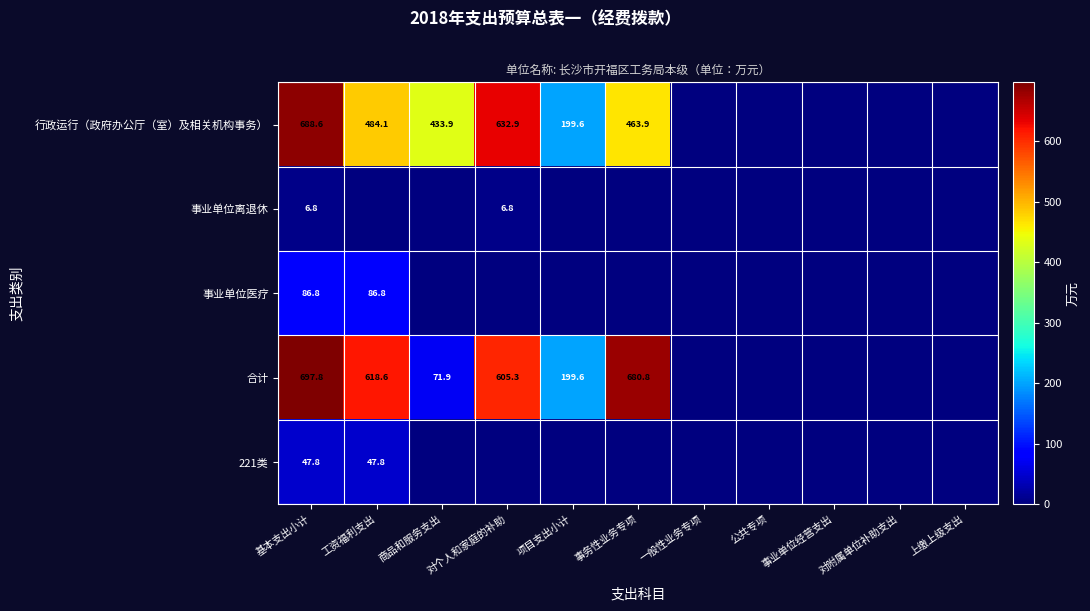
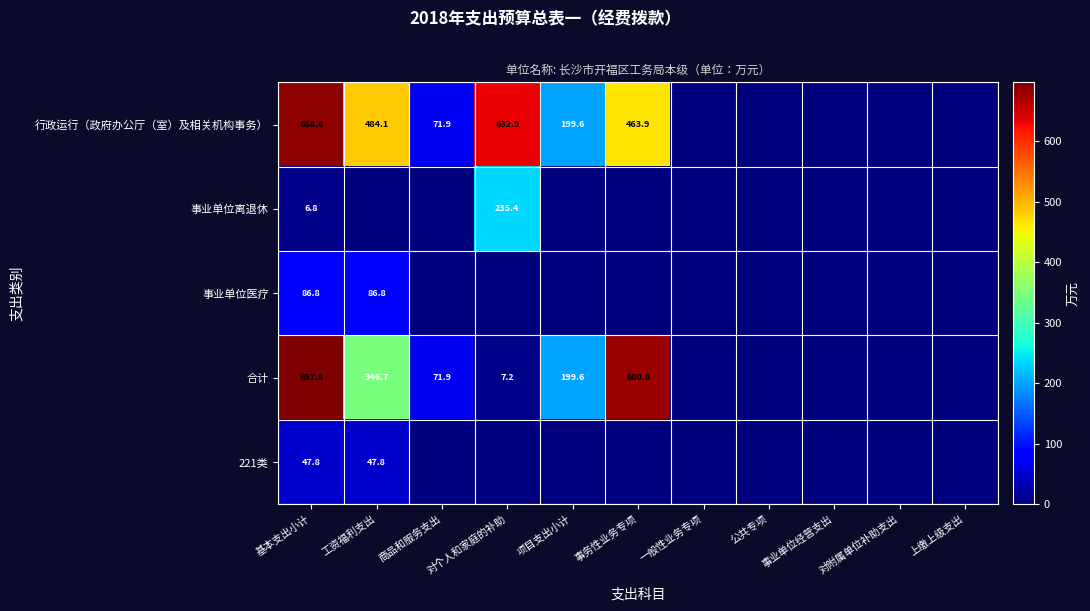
行政运行（政府办公厅（室）及相关机构事务）, 商品和服务支出: 433.9 -> 71.9
事业单位离退休, 对个人和家庭的补助: 6.8 -> 235.4
合计, 工资福利支出: 618.6 -> 346.7
合计, 对个人和家庭的补助: 605.3 -> 7.2
